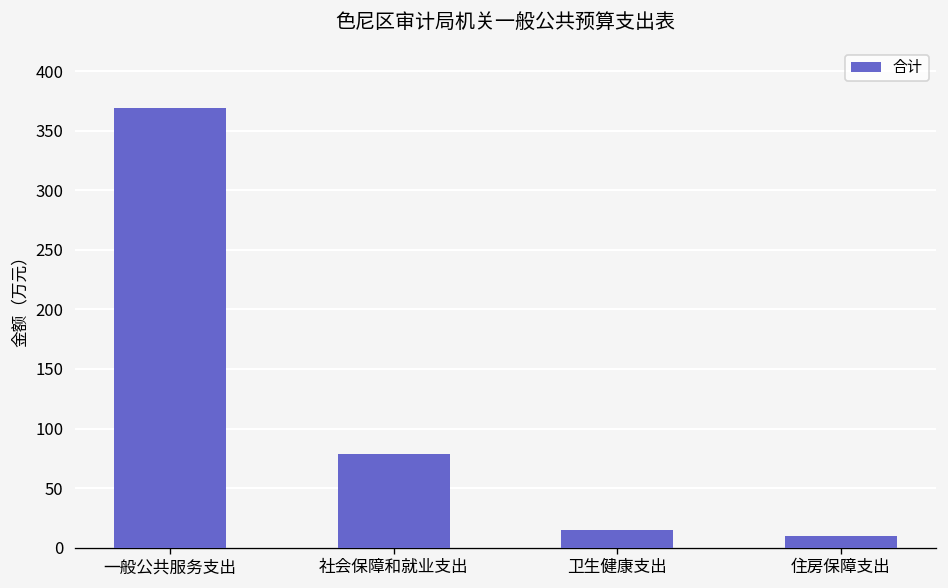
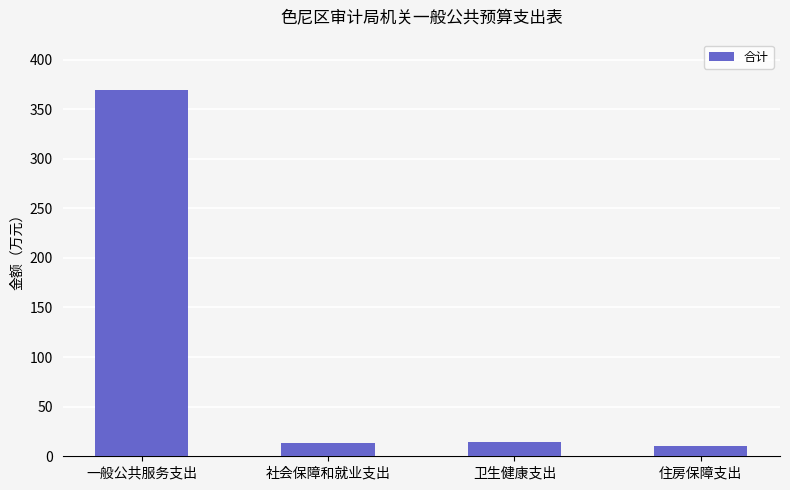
社会保障和就业支出: 80 -> 10
